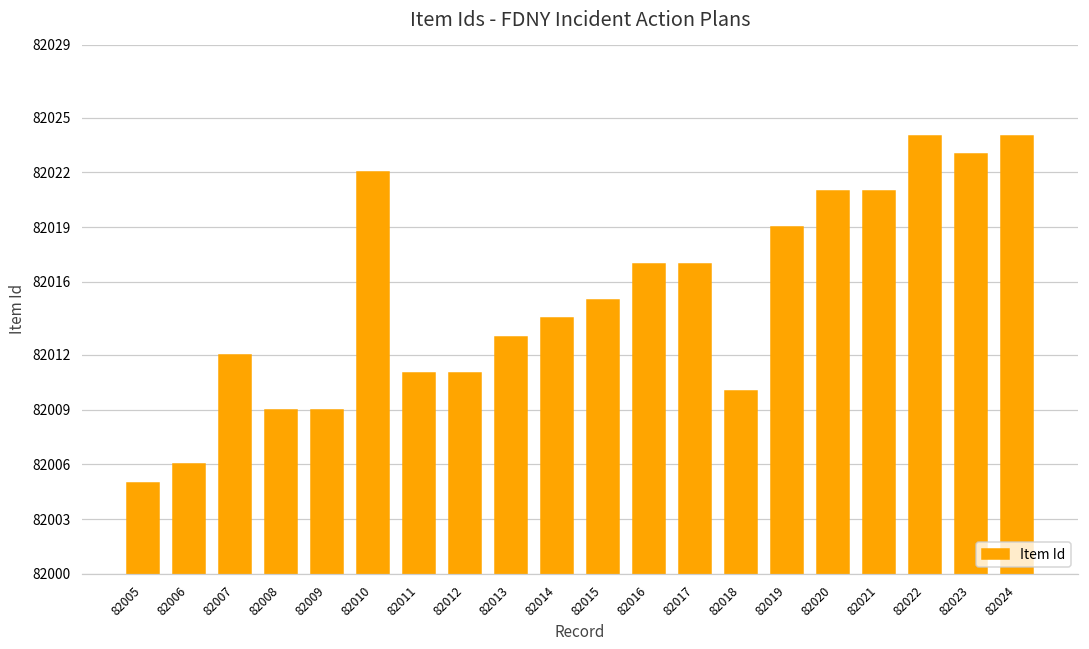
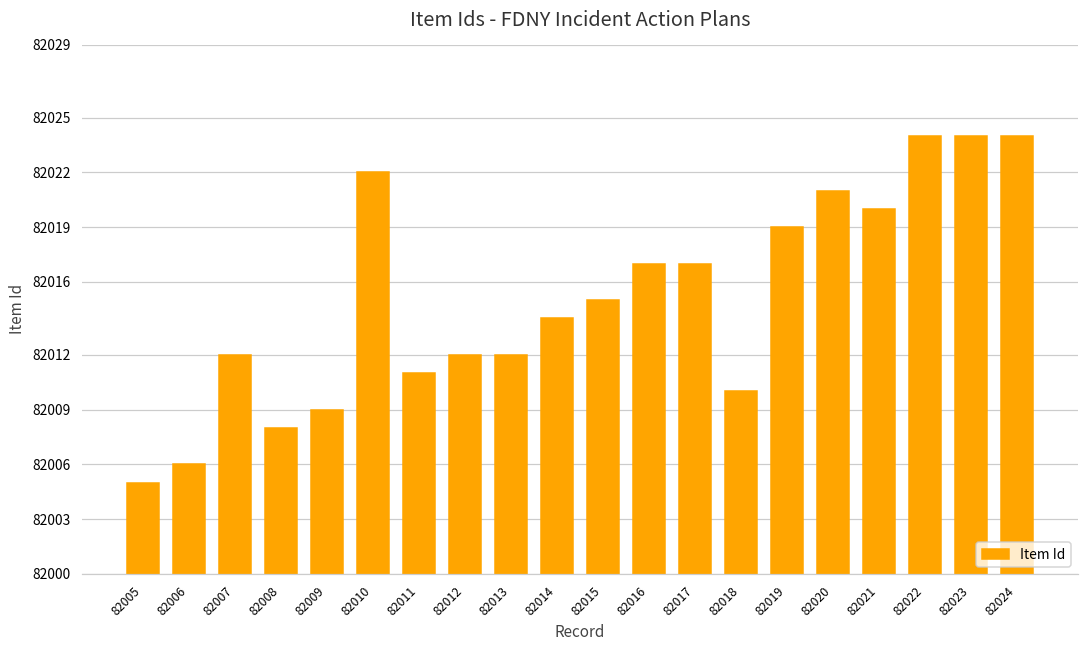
82008: 82009 -> 82008
82012: 82011 -> 82012
82013: 82013 -> 82012
82021: 82021 -> 82020
82023: 82023 -> 82024
